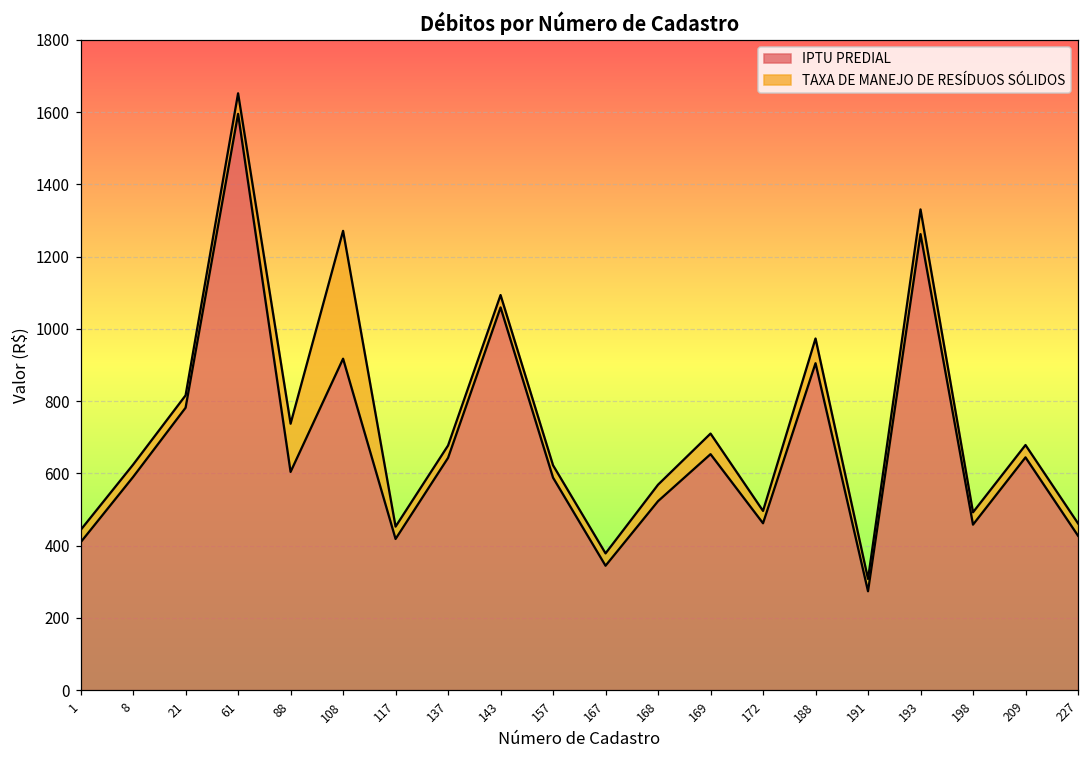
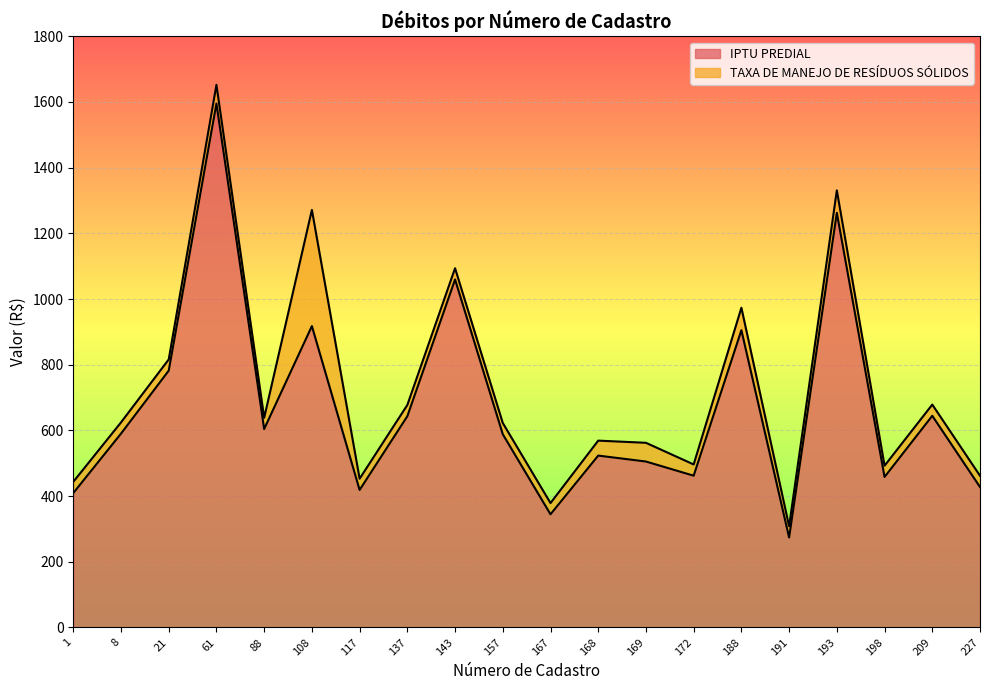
TAXA DE MANEJO DE RESÍDUOS SÓLIDOS, 88: 130 -> 30
IPTU PREDIAL, 169: 650 -> 510
